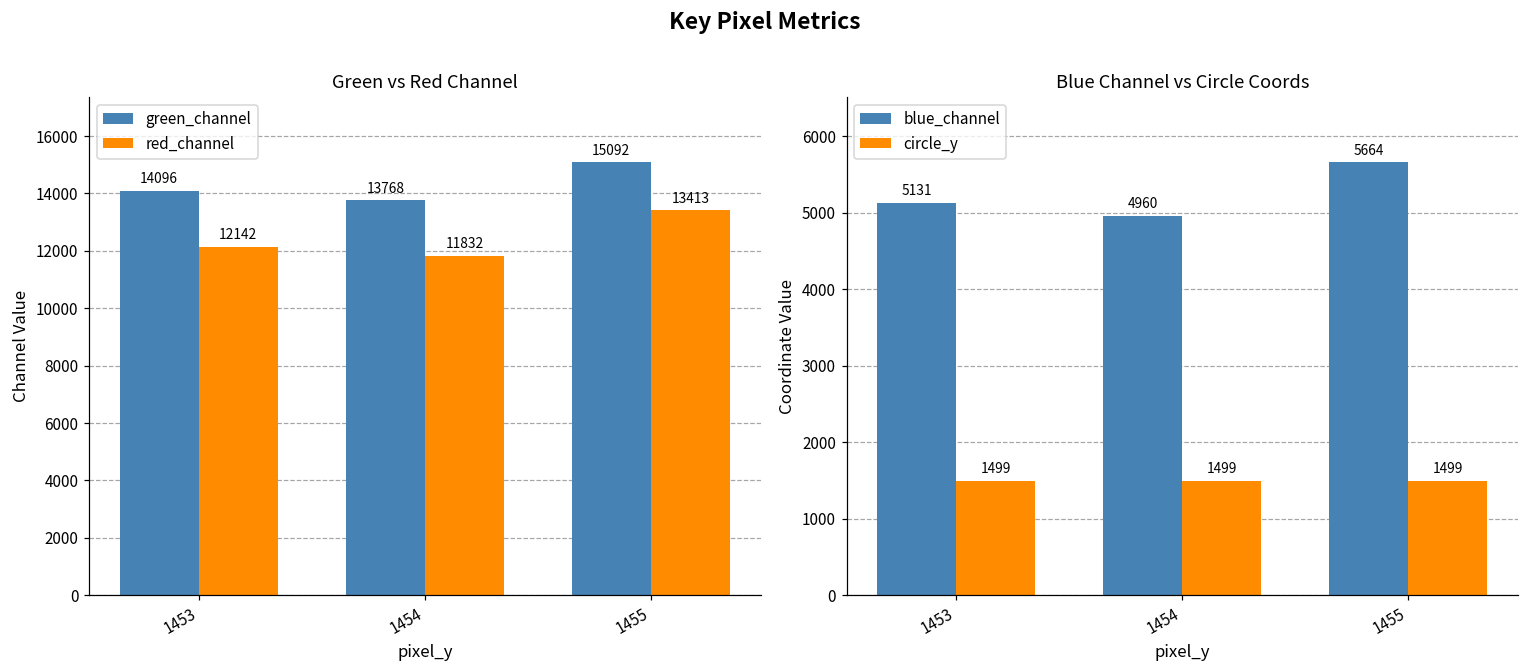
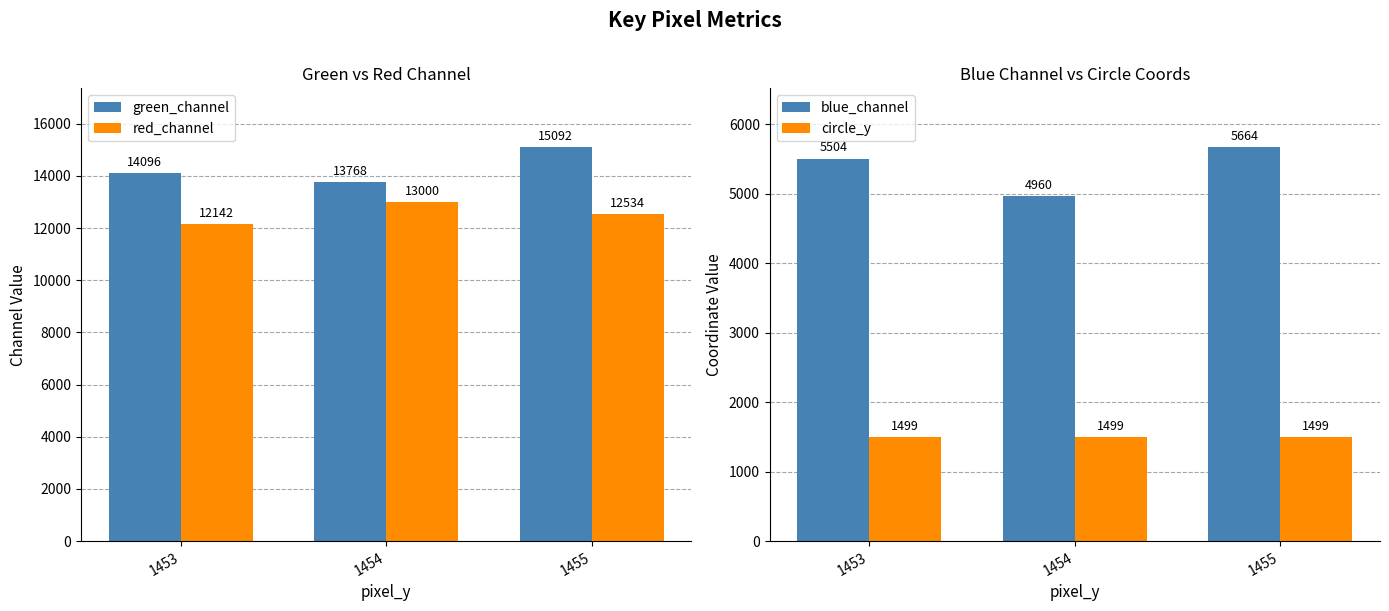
Green vs Red Channel, red_channel, 1454: 11832 -> 13000
Green vs Red Channel, red_channel, 1455: 13413 -> 12534
Blue Channel vs Circle Coords, blue_channel, 1453: 5131 -> 5504
